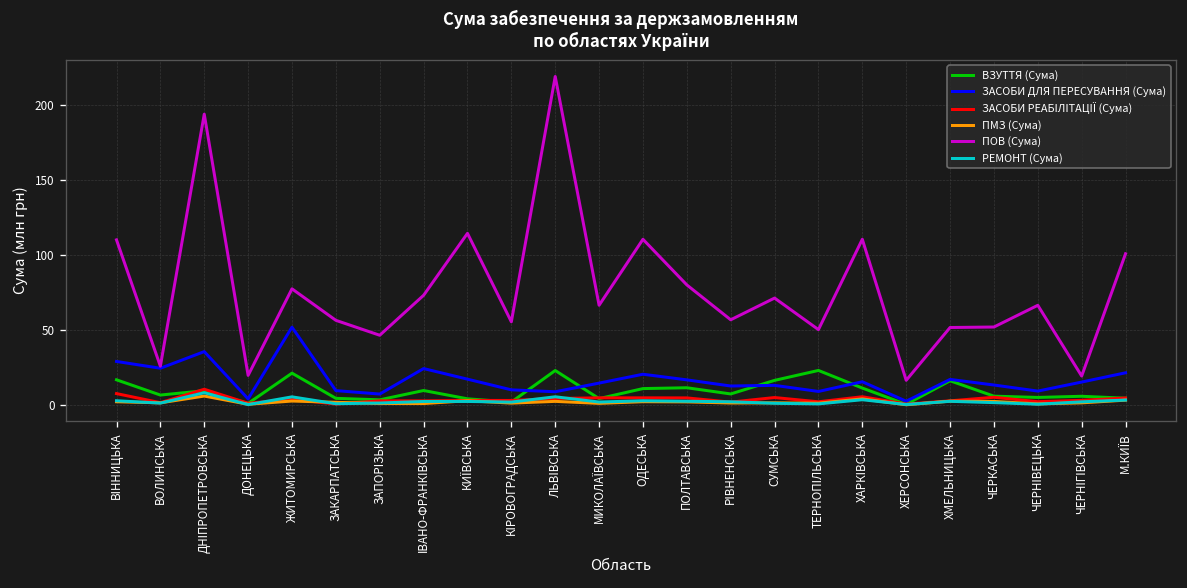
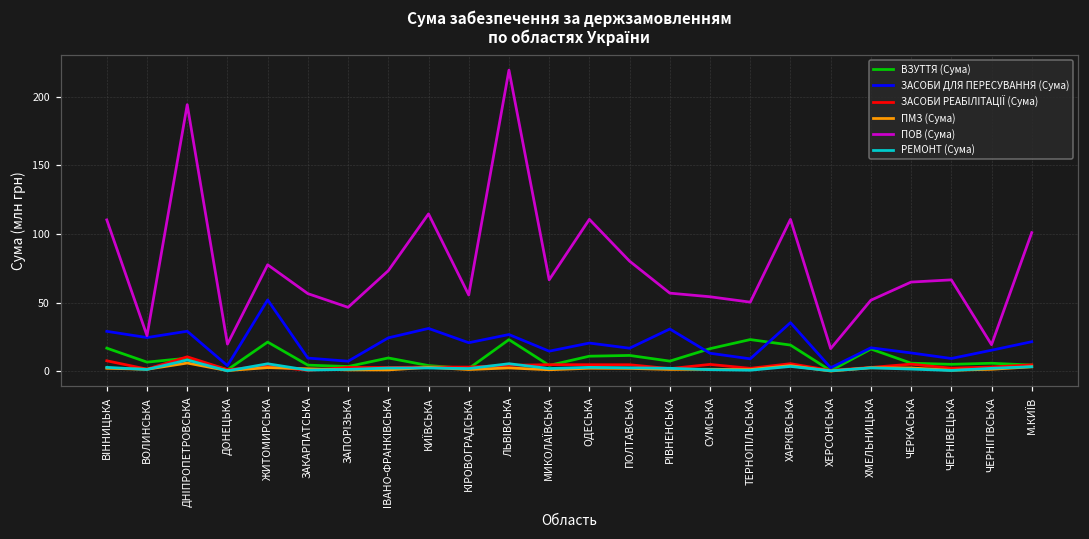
ЗАСОБИ ДЛЯ ПЕРЕСУВАННЯ (Сума), ДНІПРОПЕТРОВСЬКА: 36 -> 29
ЗАСОБИ ДЛЯ ПЕРЕСУВАННЯ (Сума), КИЇВСЬКА: 17 -> 31
ЗАСОБИ ДЛЯ ПЕРЕСУВАННЯ (Сума), КІРОВОГРАДСЬКА: 10 -> 21
ЗАСОБИ ДЛЯ ПЕРЕСУВАННЯ (Сума), ЛЬВІВСЬКА: 9 -> 27
ЗАСОБИ ДЛЯ ПЕРЕСУВАННЯ (Сума), РІВНЕНСЬКА: 13 -> 31
ПОВ (Сума), СУМСЬКА: 71 -> 54
ВЗУТТЯ (Сума), ХАРКІВСЬКА: 11 -> 19
ЗАСОБИ ДЛЯ ПЕРЕСУВАННЯ (Сума), ХАРКІВСЬКА: 16 -> 35
ПОВ (Сума), ЧЕРКАСЬКА: 52 -> 65
